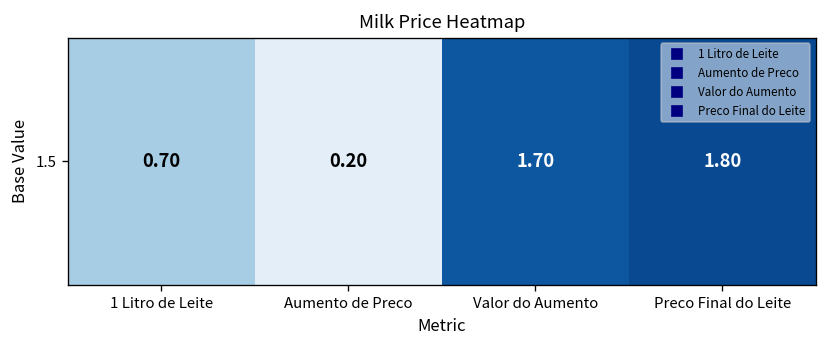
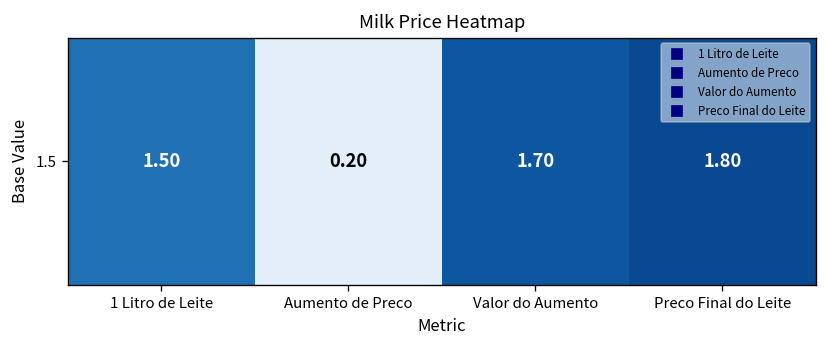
1.5, 1 Litro de Leite: 0.70 -> 1.50
